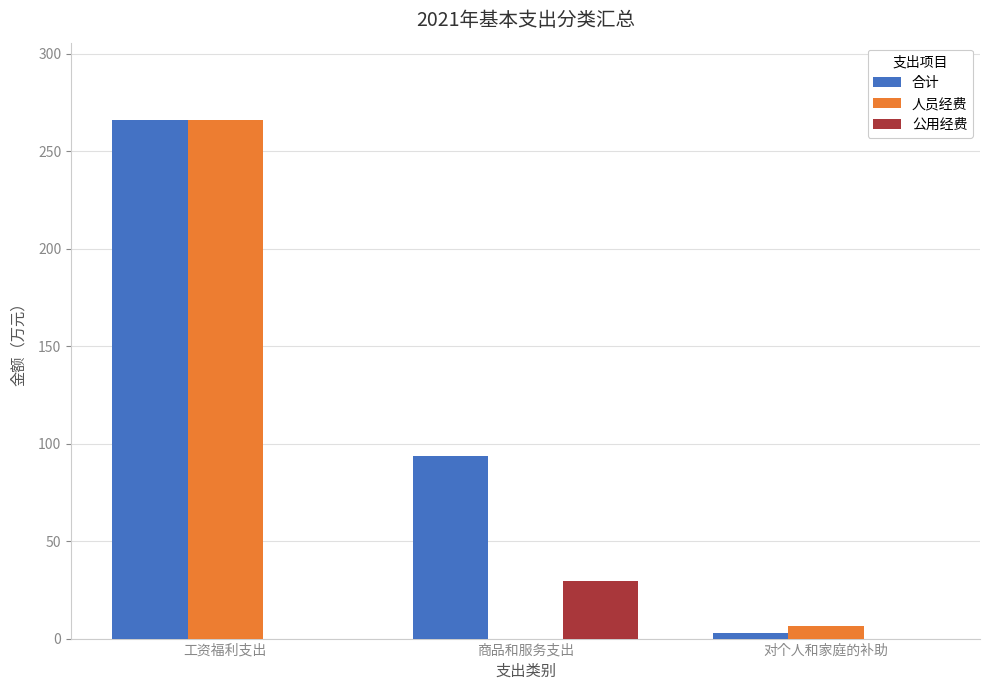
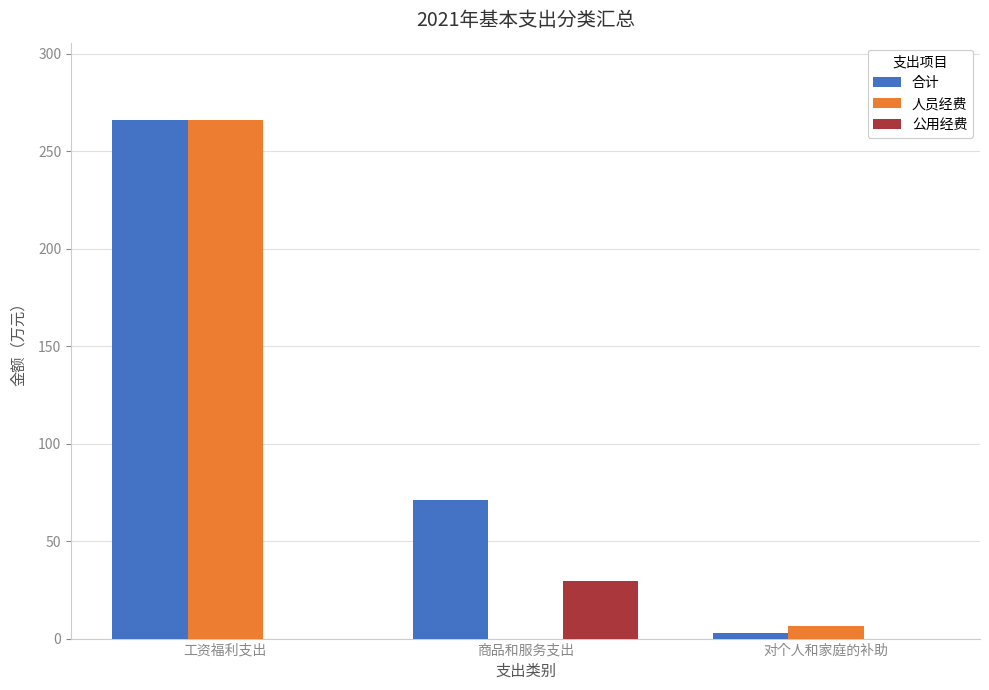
合计, 商品和服务支出: 94 -> 71
